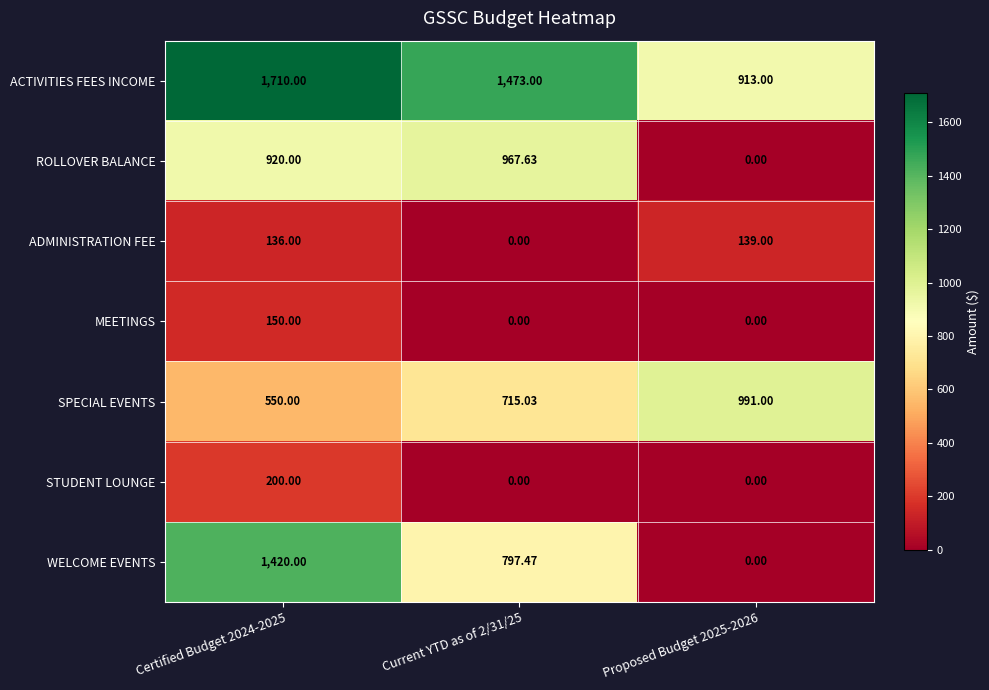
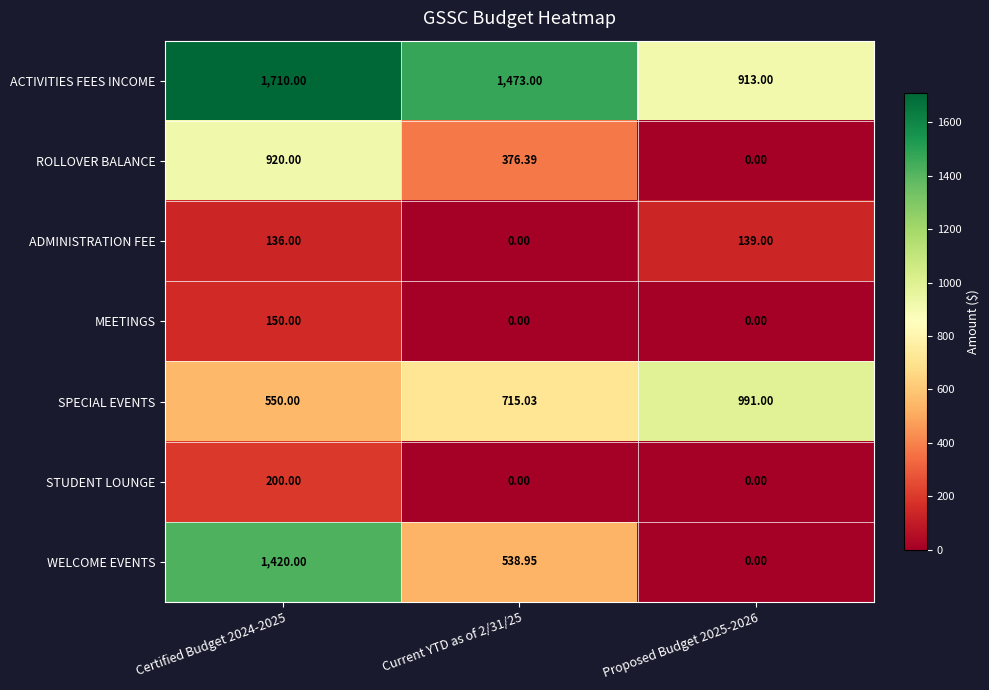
ROLLOVER BALANCE, Current YTD as of 2/31/25: 967.63 -> 376.39
WELCOME EVENTS, Current YTD as of 2/31/25: 797.47 -> 538.95
